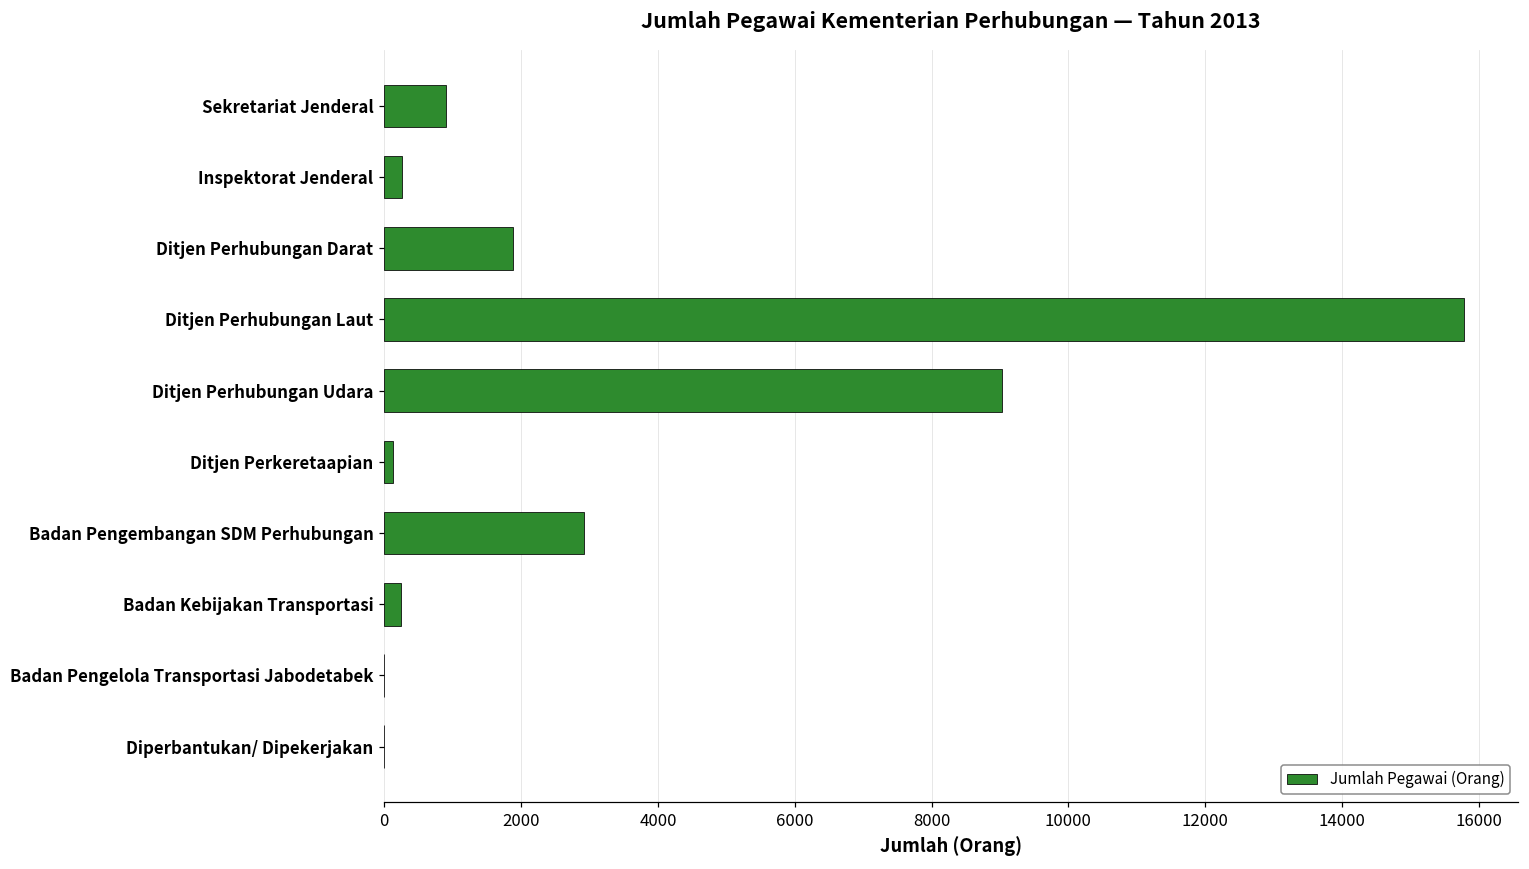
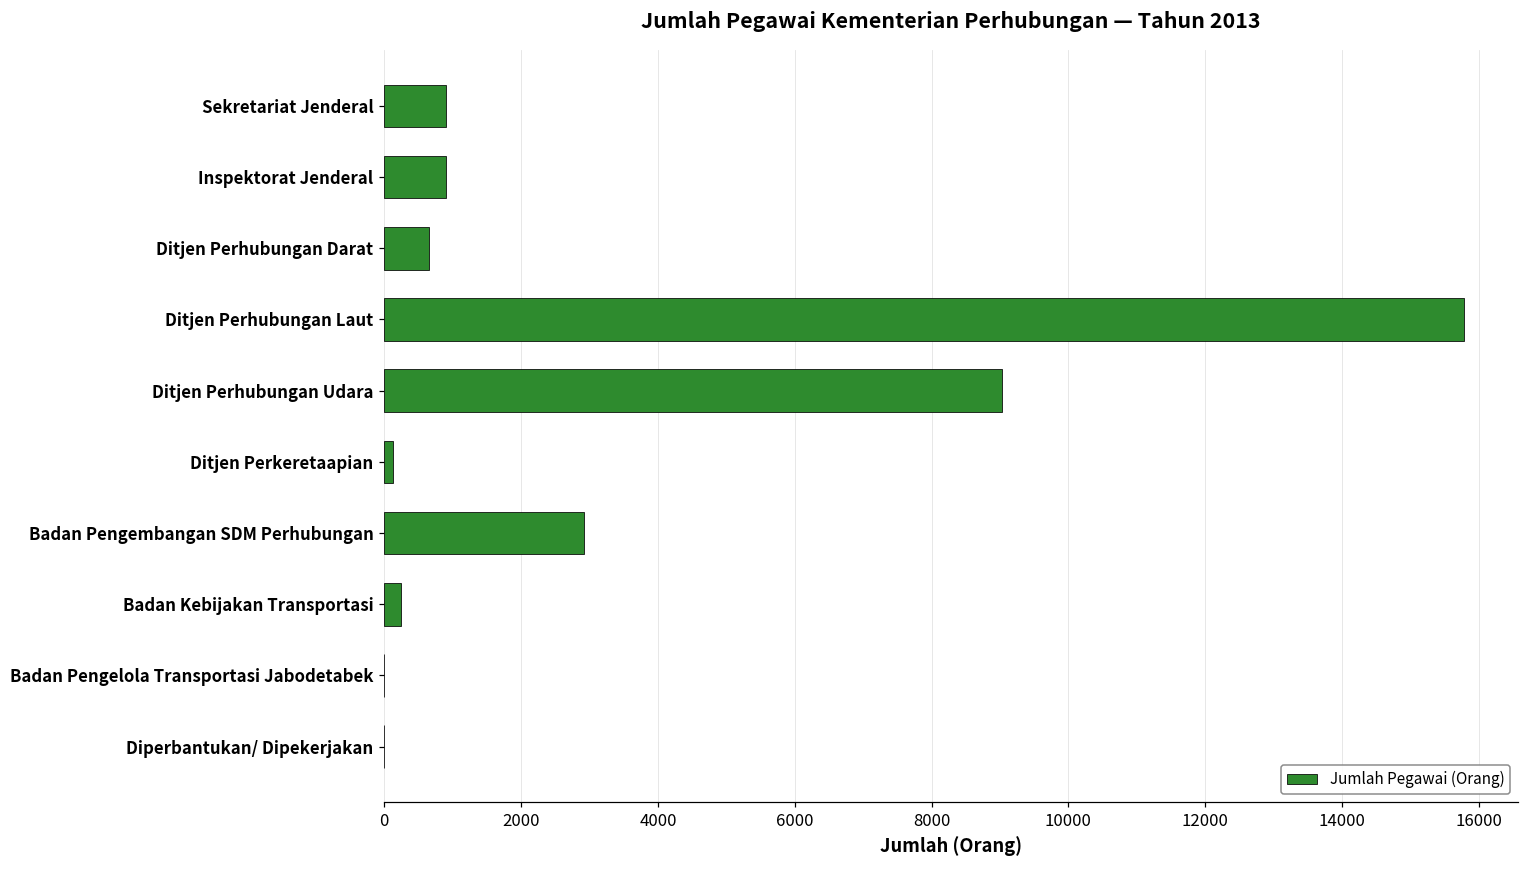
Inspektorat Jenderal: 300 -> 900
Ditjen Perhubungan Darat: 1900 -> 600
